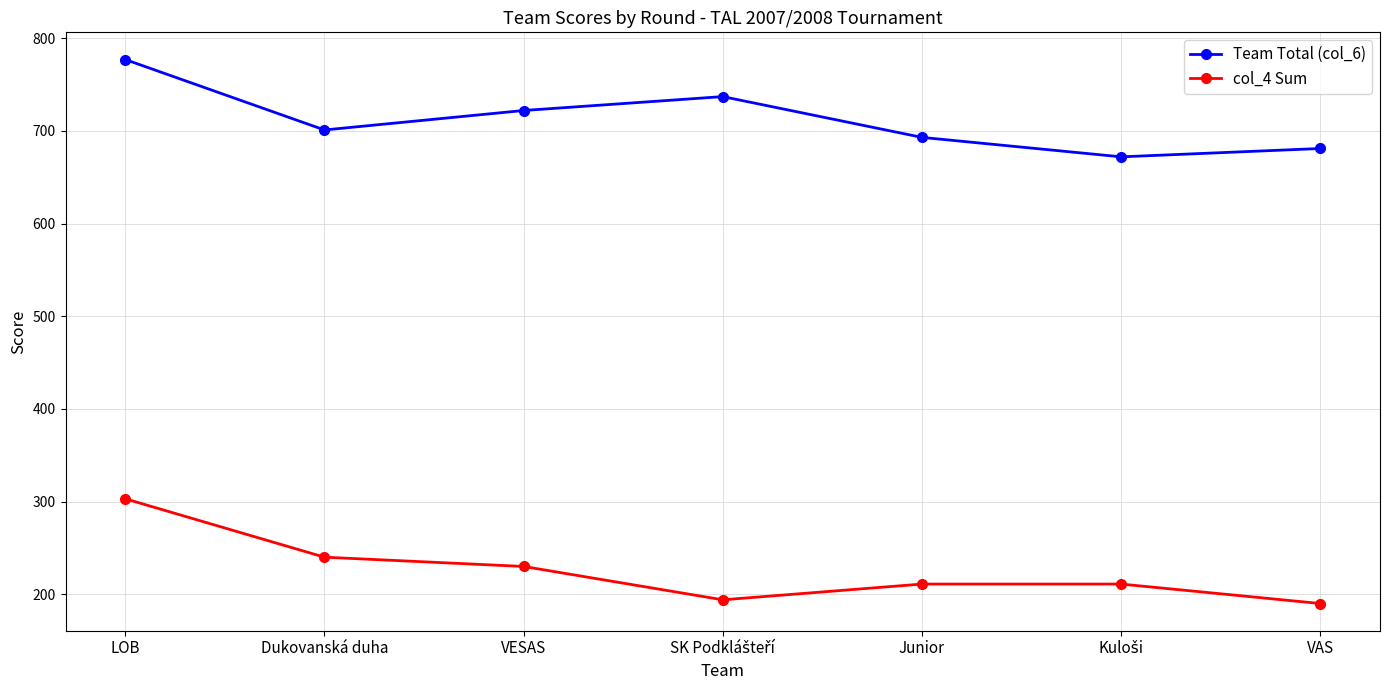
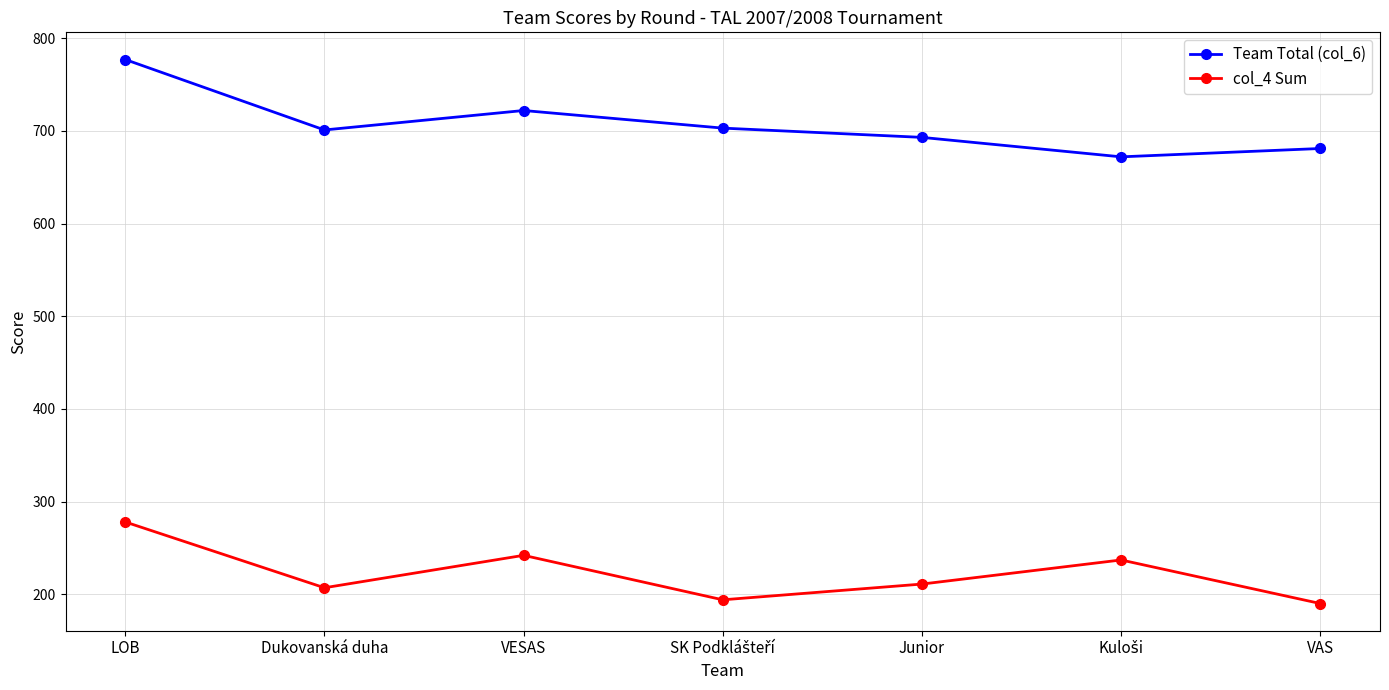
col_4 Sum, LOB: 300 -> 280
col_4 Sum, Dukovanská duha: 240 -> 210
col_4 Sum, VESAS: 230 -> 240
Team Total (col_6), SK Podklášteří: 740 -> 700
col_4 Sum, Kuloši: 210 -> 240
